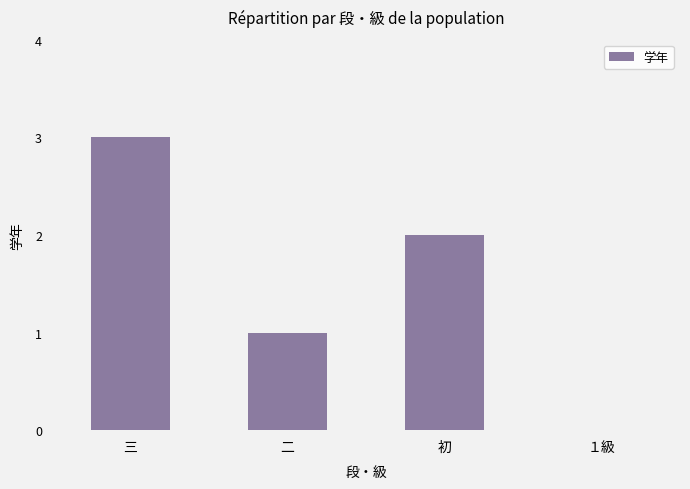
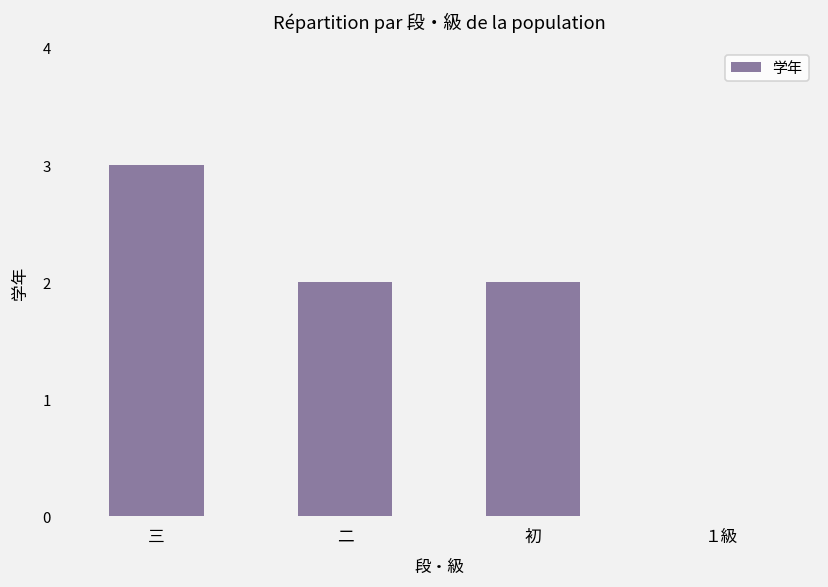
二: 1 -> 2
